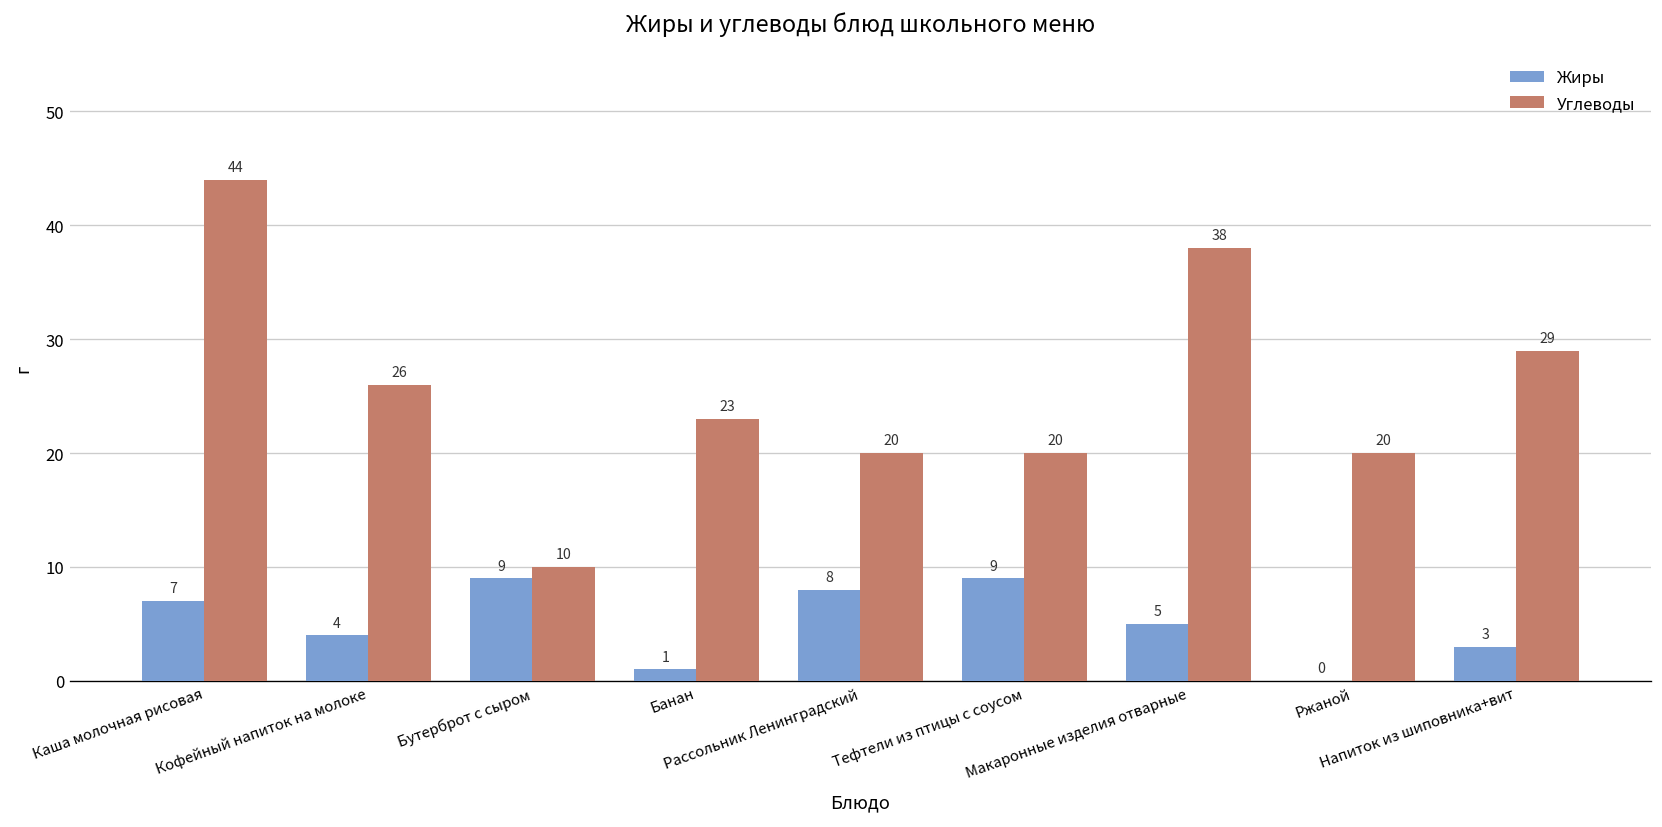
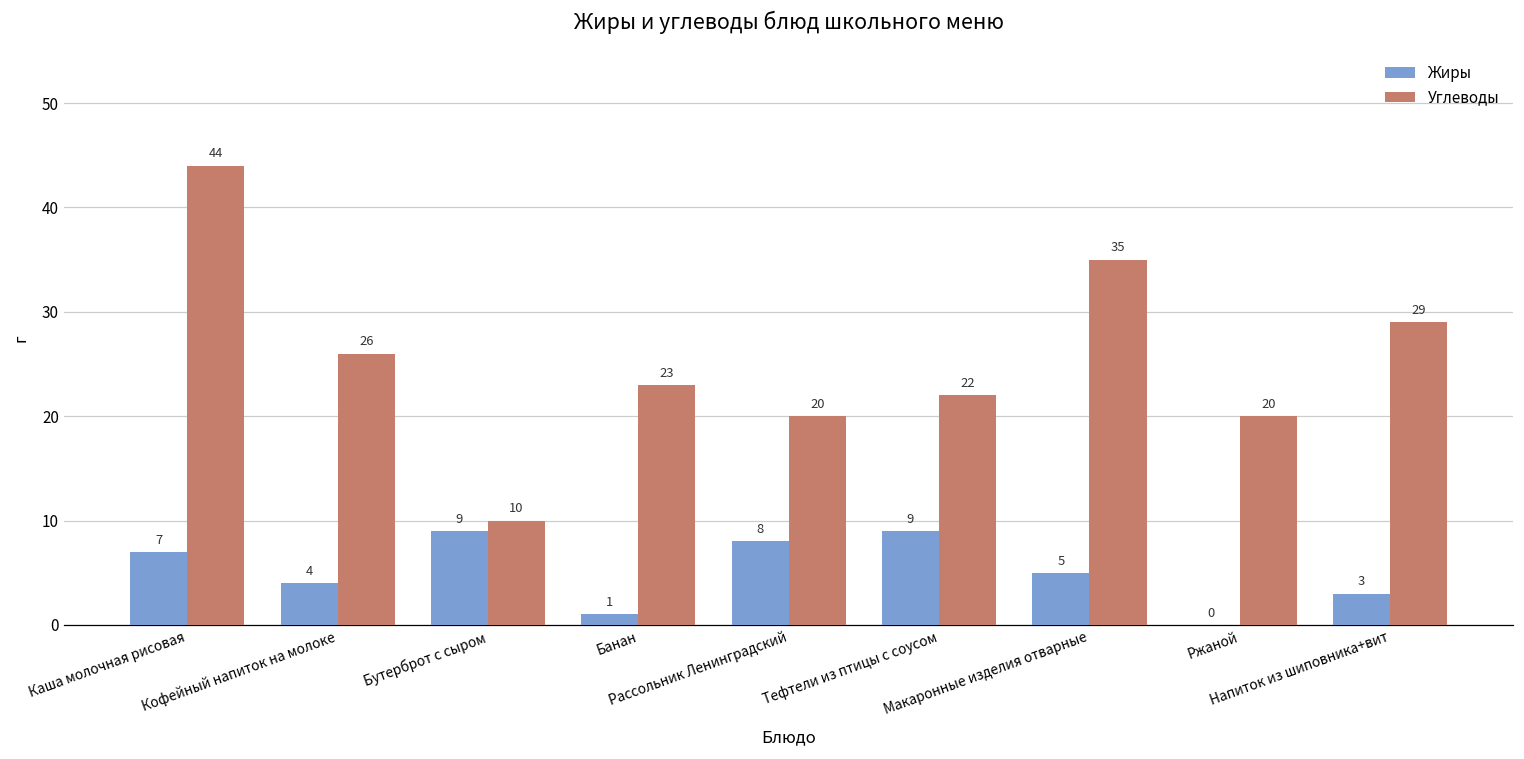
Углеводы, Тефтели из птицы с соусом: 20 -> 22
Углеводы, Макаронные изделия отварные: 38 -> 35
